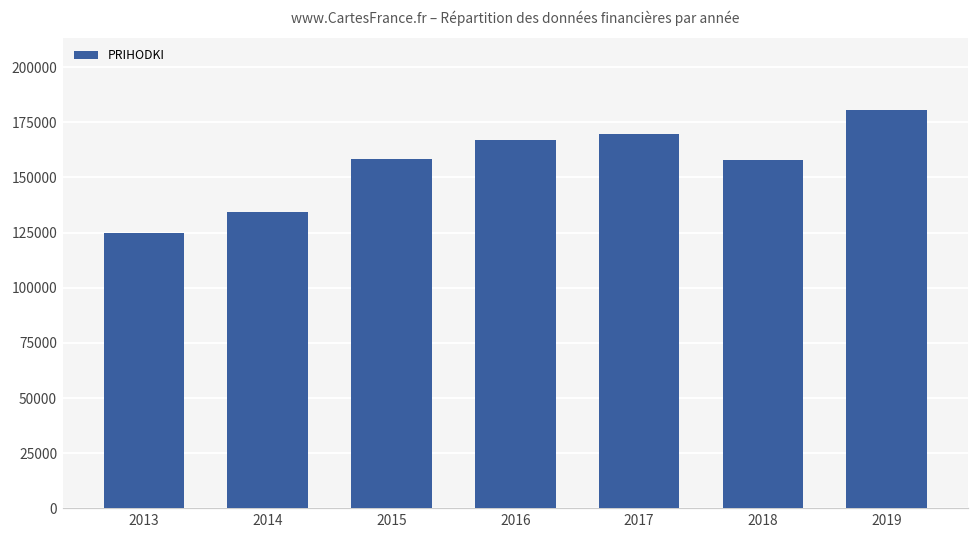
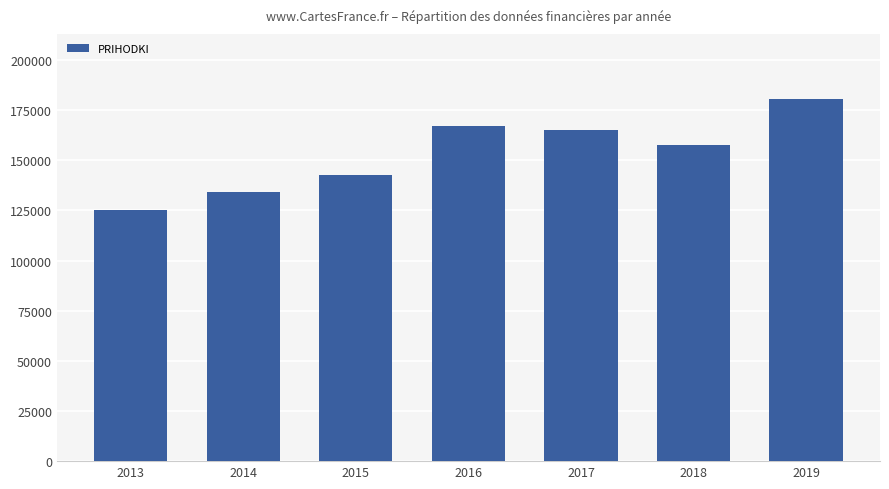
2015: 158000 -> 143000
2017: 170000 -> 165000
